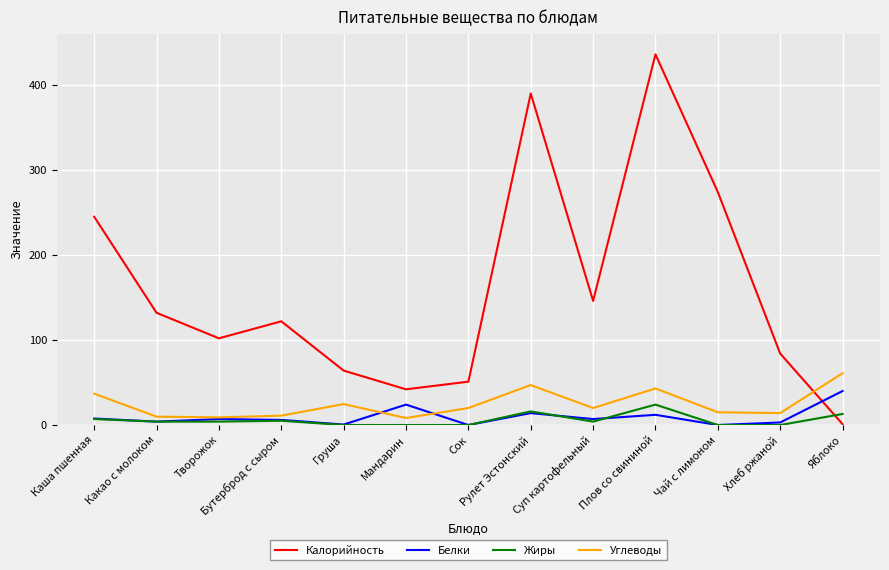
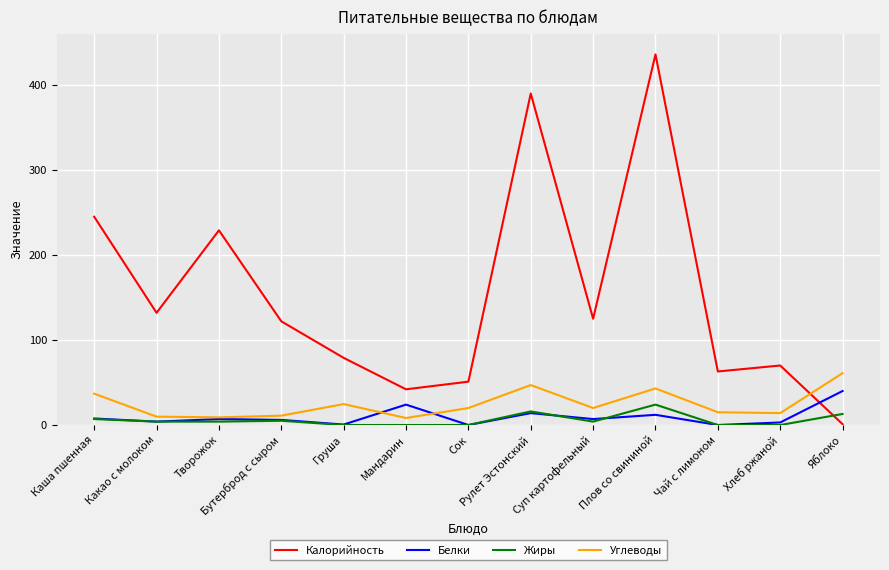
Калорийность, Творожок: 100 -> 230
Калорийность, Груша: 60 -> 80
Калорийность, Суп картофельный: 150 -> 130
Калорийность, Чай с лимоном: 270 -> 60
Калорийность, Хлеб ржаной: 80 -> 70
